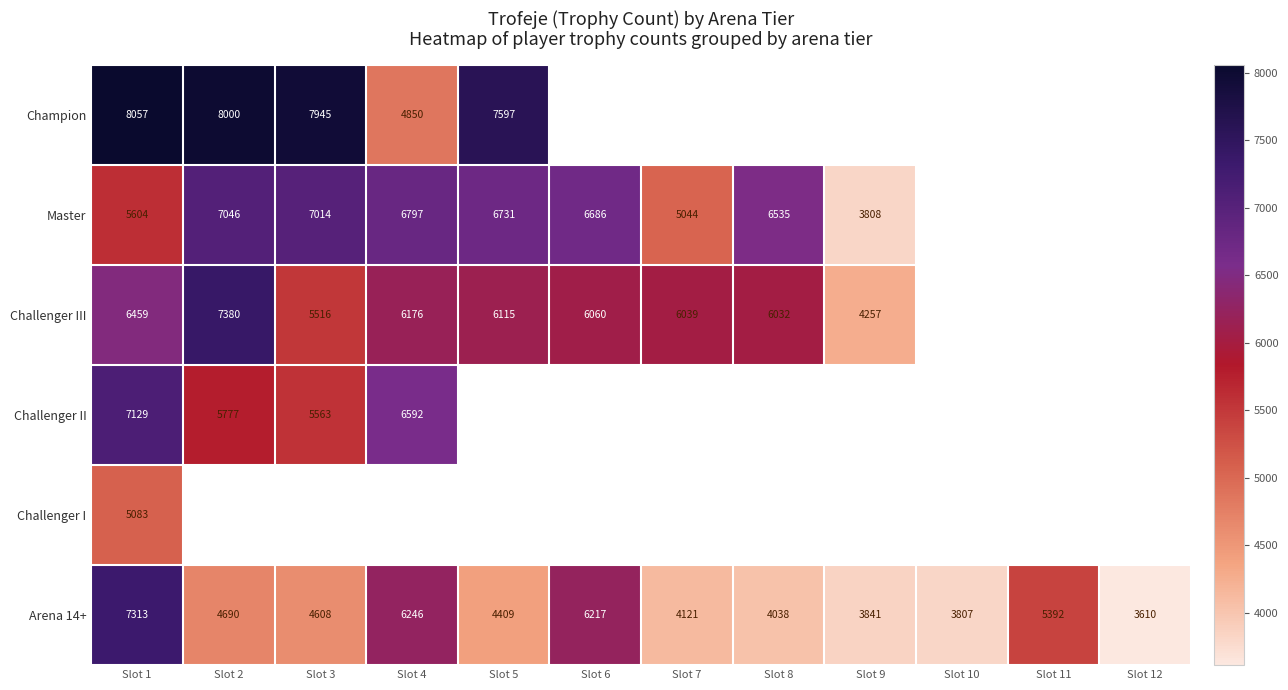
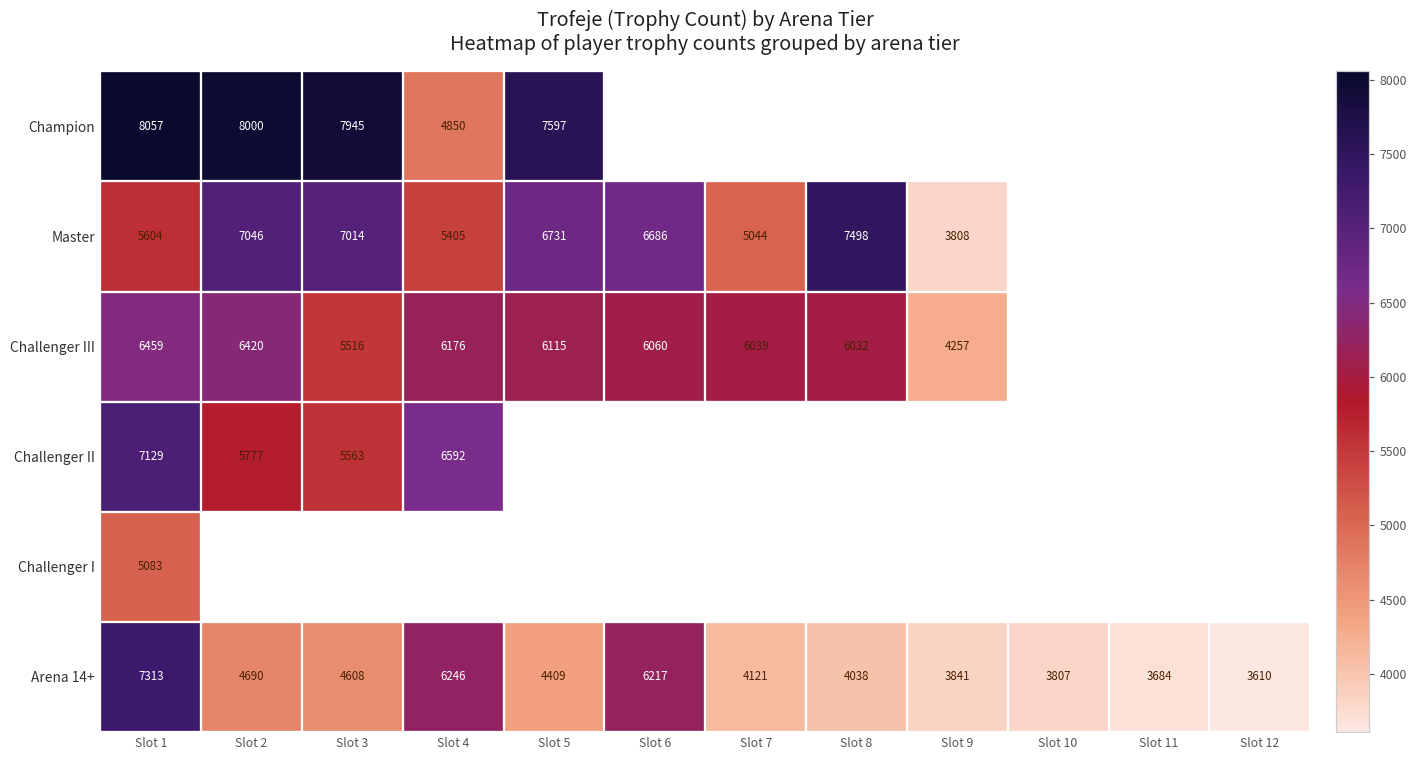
Master, Slot 4: 6797 -> 5405
Master, Slot 8: 6535 -> 7498
Challenger III, Slot 2: 7380 -> 6420
Arena 14+, Slot 11: 5392 -> 3684
